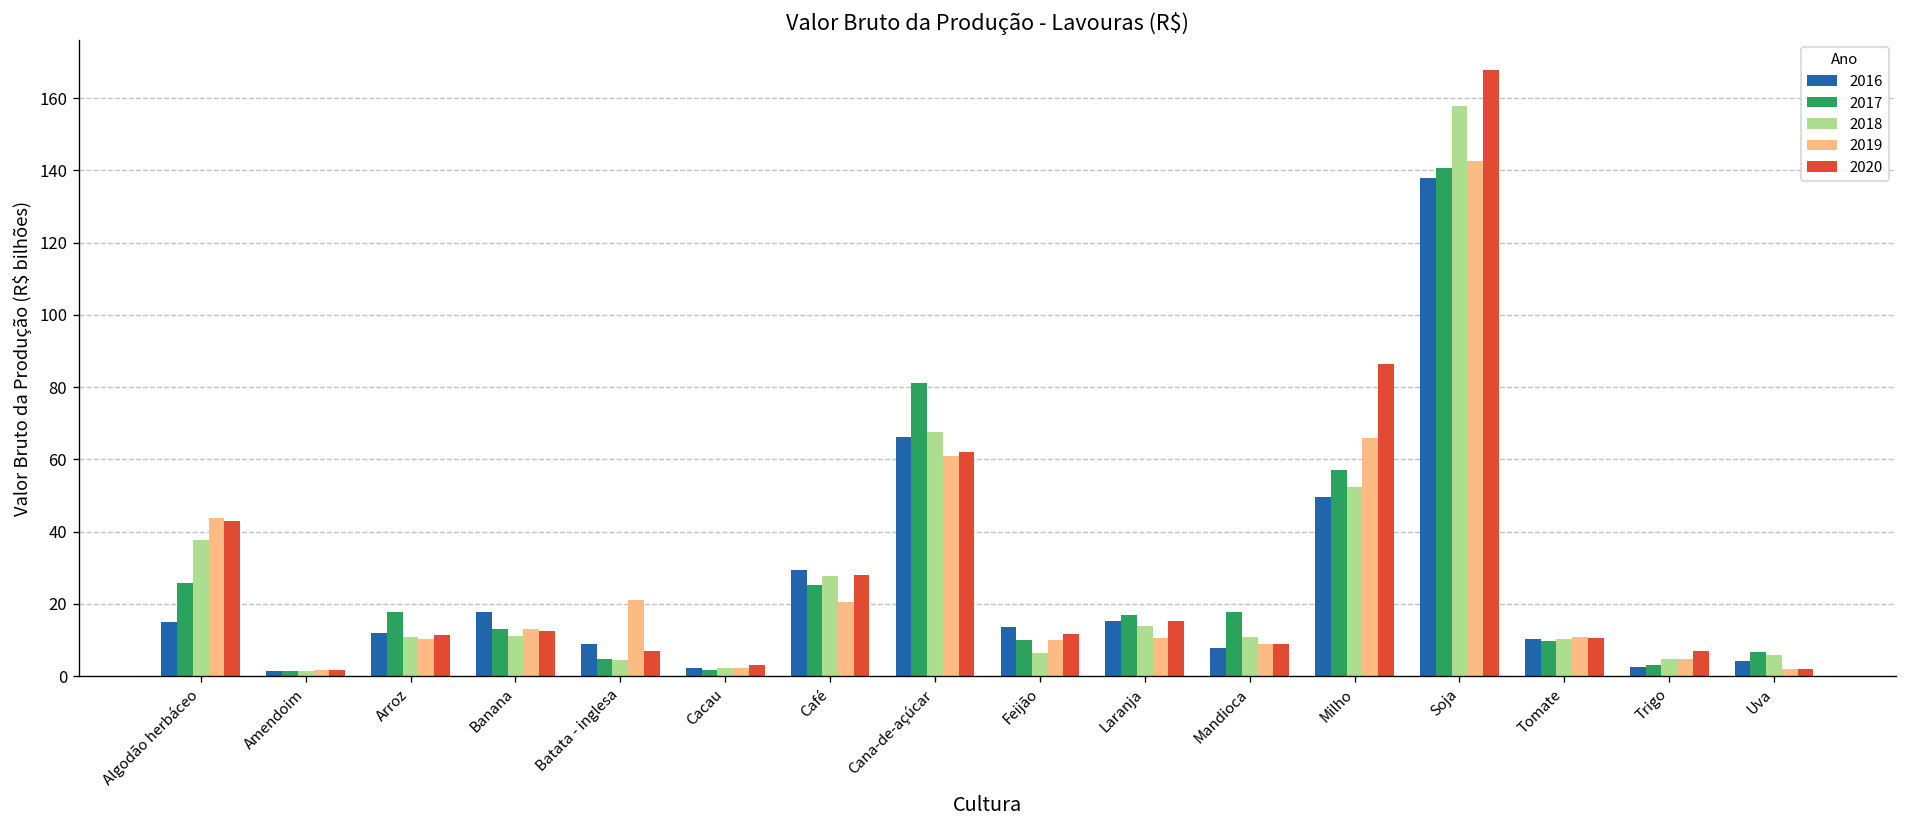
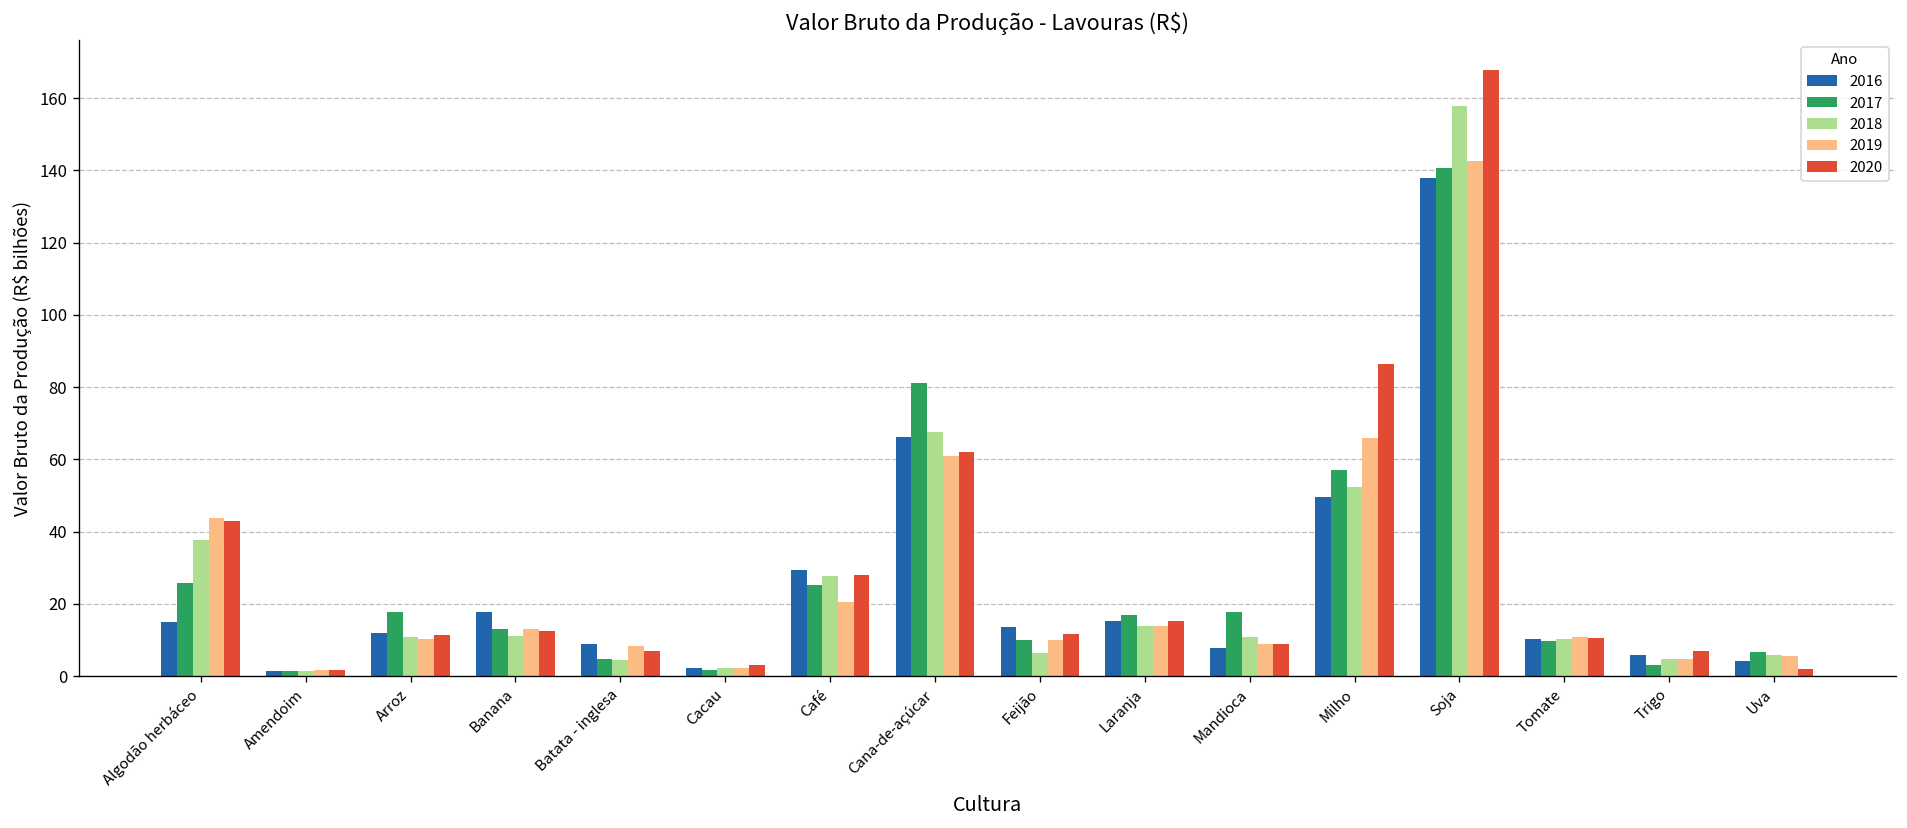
2019, Batata - inglesa: 21 -> 8
2019, Laranja: 10 -> 14
2016, Trigo: 2 -> 6
2019, Uva: 2 -> 6
